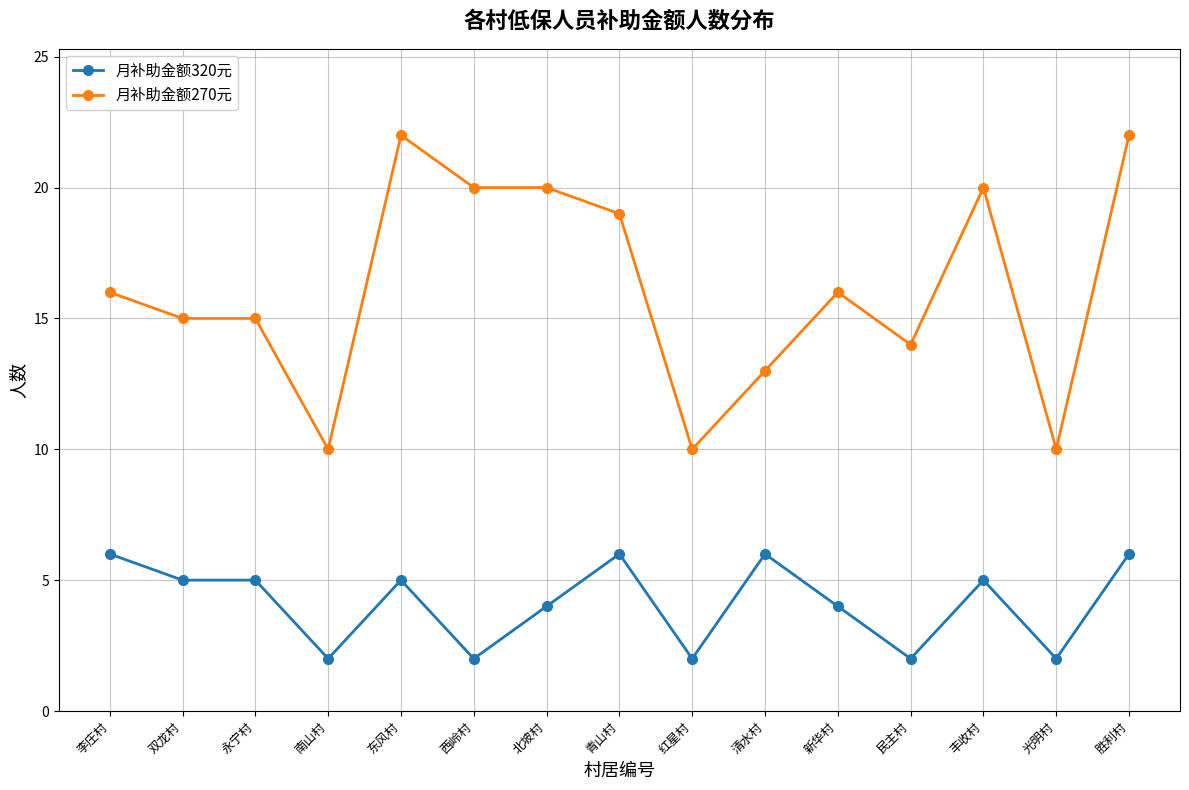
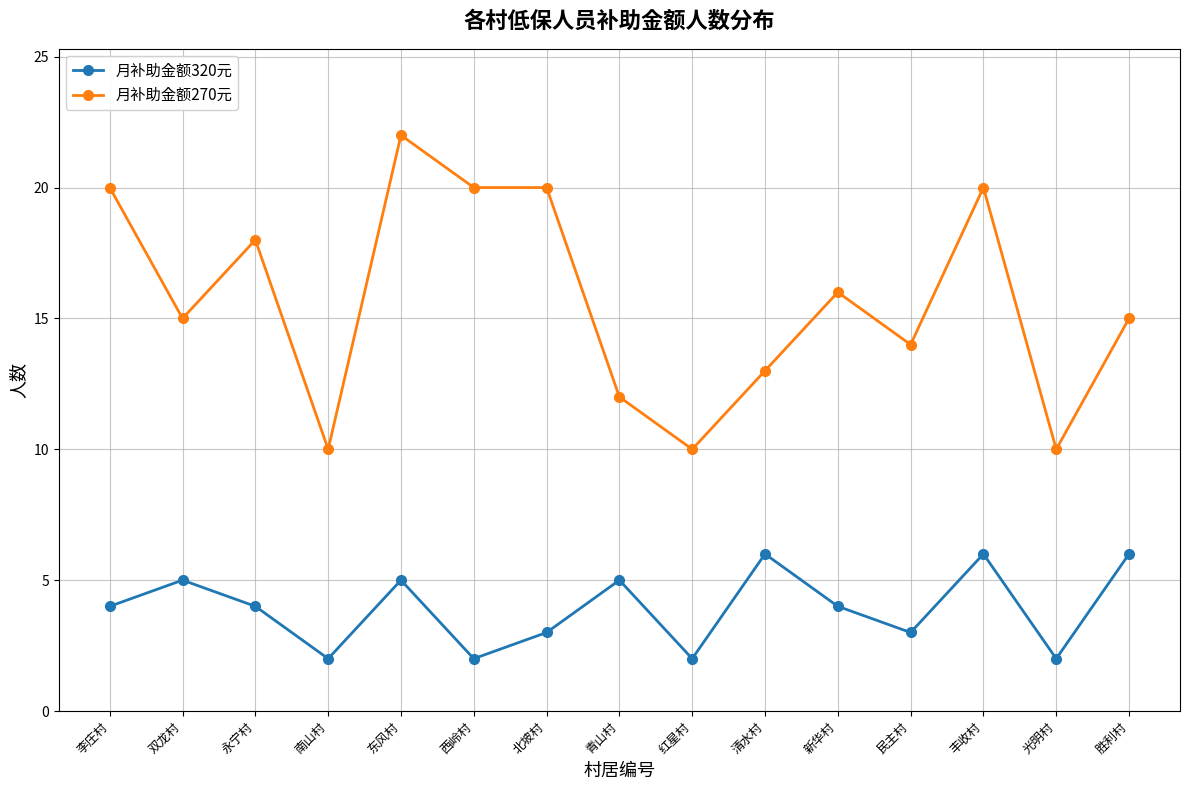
月补助金额320元, 李庄村: 6 -> 4
月补助金额270元, 李庄村: 16 -> 20
月补助金额320元, 永宁村: 5 -> 4
月补助金额270元, 永宁村: 15 -> 18
月补助金额320元, 北坡村: 4 -> 3
月补助金额320元, 青山村: 6 -> 5
月补助金额270元, 青山村: 19 -> 12
月补助金额320元, 民主村: 2 -> 3
月补助金额320元, 丰收村: 5 -> 6
月补助金额270元, 胜利村: 22 -> 15
